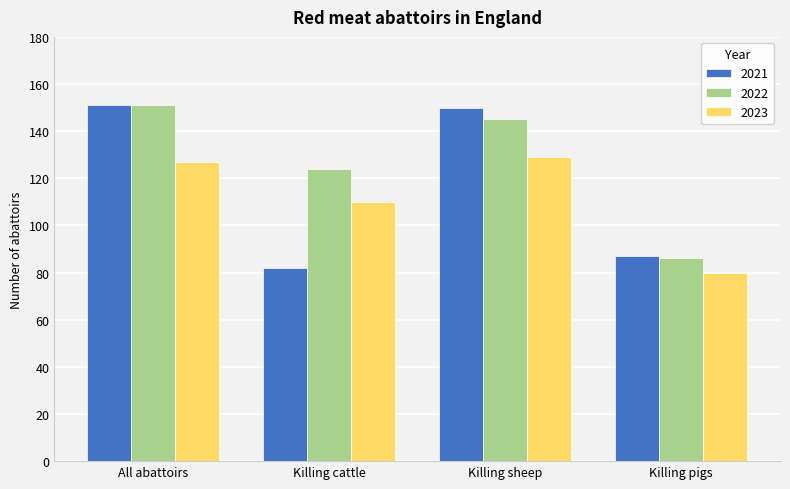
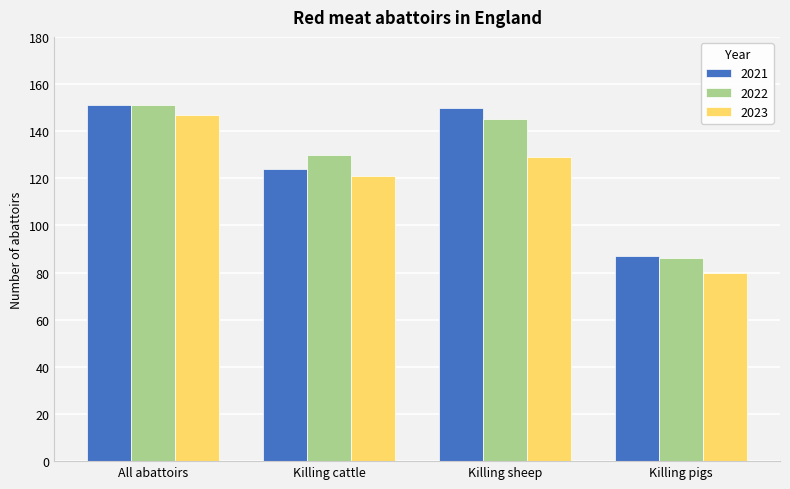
2023, All abattoirs: 127 -> 147
2021, Killing cattle: 82 -> 124
2022, Killing cattle: 124 -> 130
2023, Killing cattle: 110 -> 121
